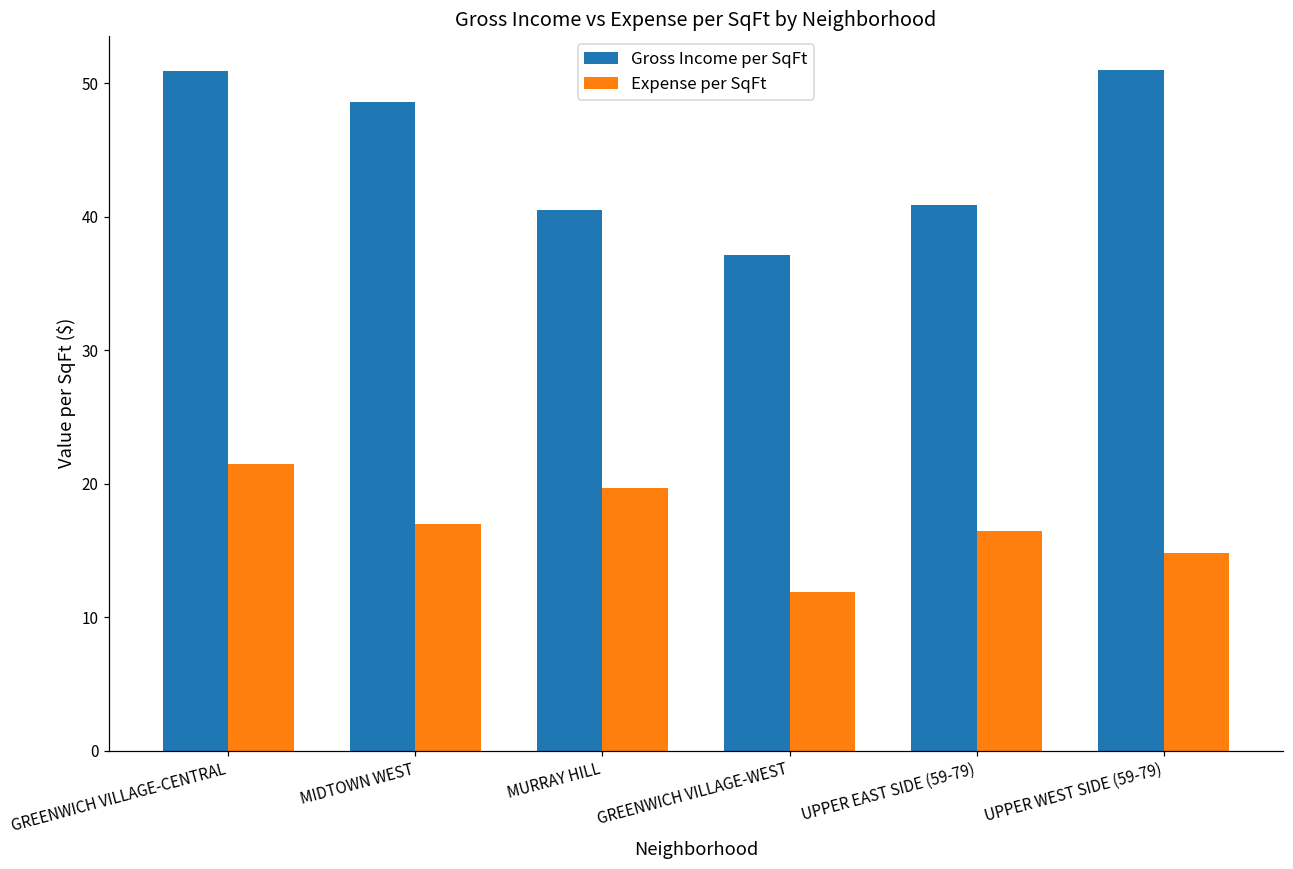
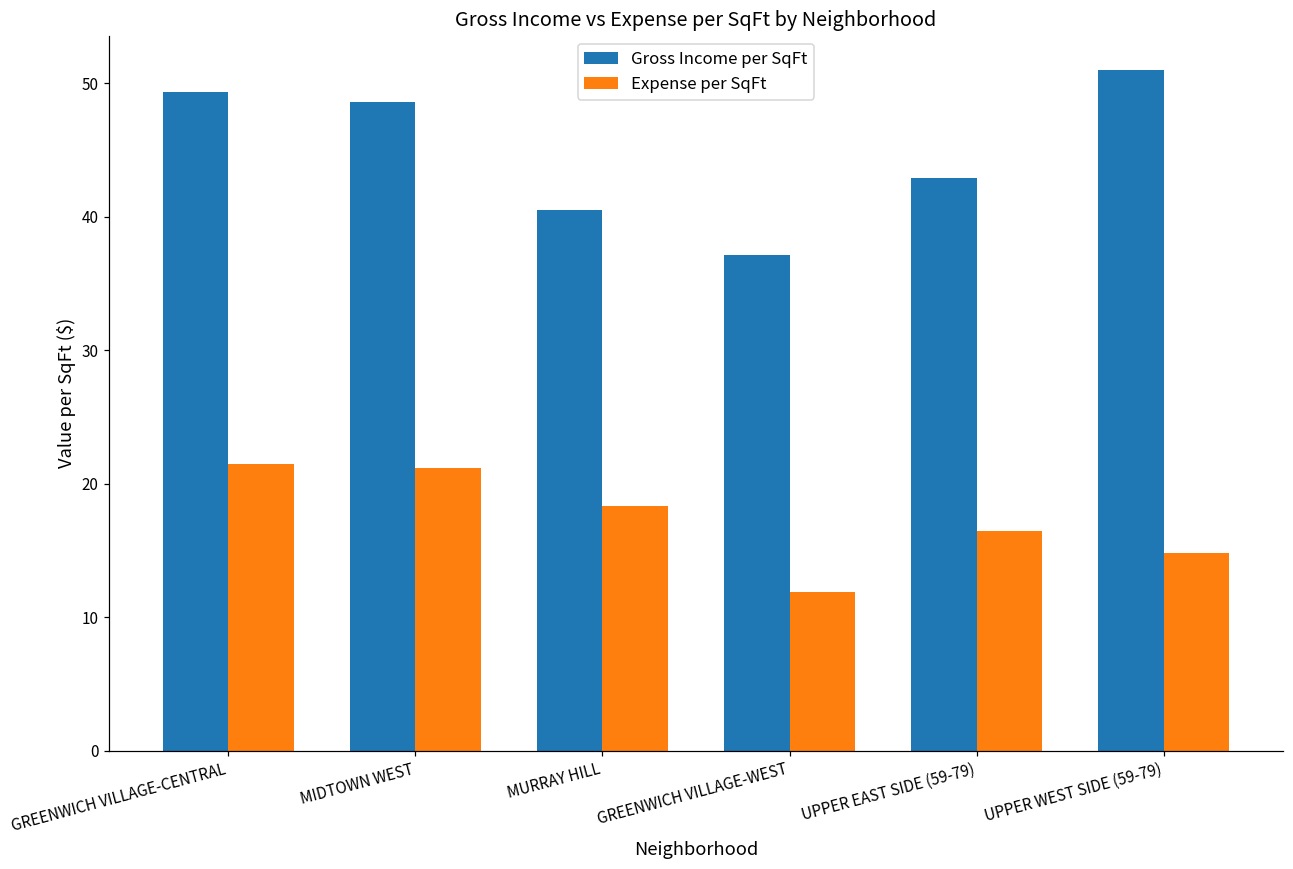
Gross Income per SqFt, GREENWICH VILLAGE-CENTRAL: 50.9 -> 49.3
Expense per SqFt, MIDTOWN WEST: 17.0 -> 21.1
Expense per SqFt, MURRAY HILL: 19.7 -> 18.3
Gross Income per SqFt, UPPER EAST SIDE (59-79): 40.9 -> 42.9
